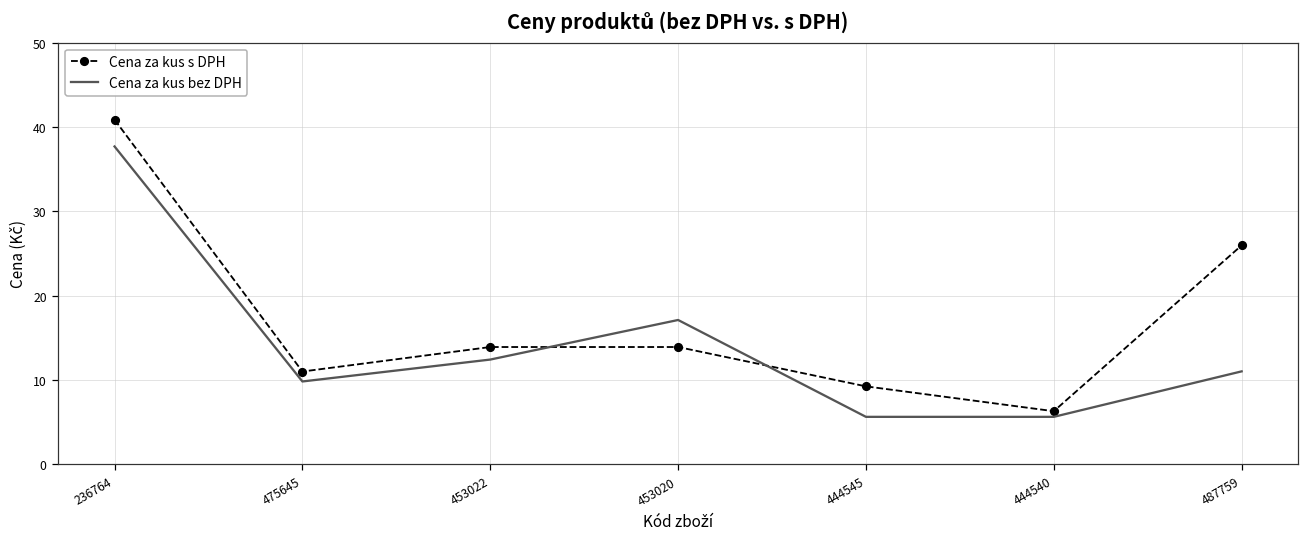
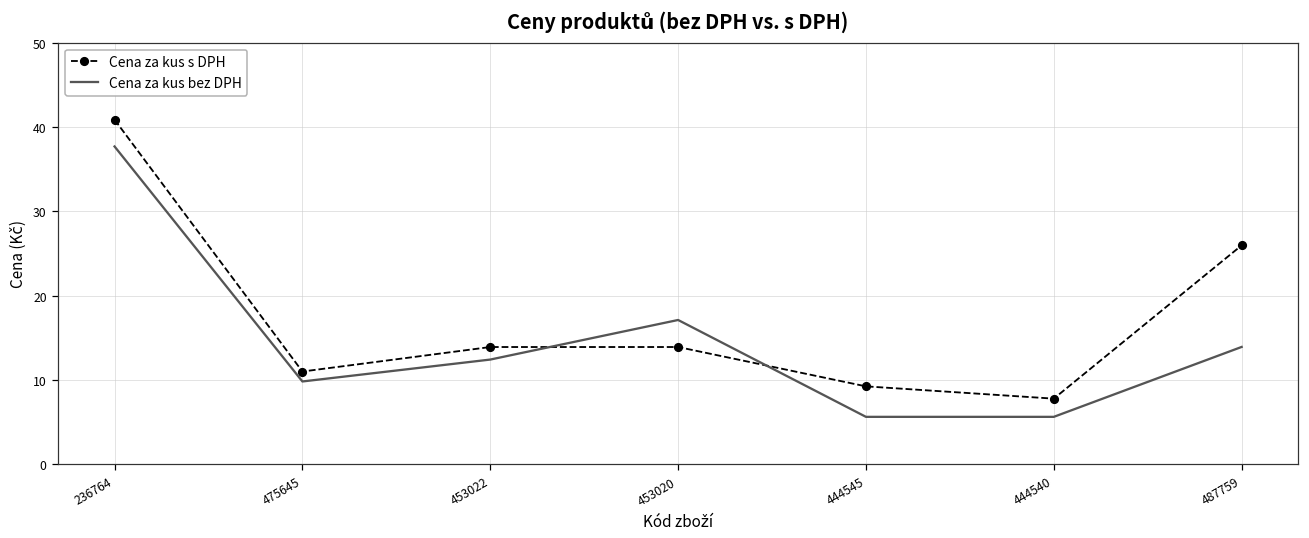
Cena za kus s DPH, 444540: 6 -> 8
Cena za kus bez DPH, 487759: 11 -> 14
